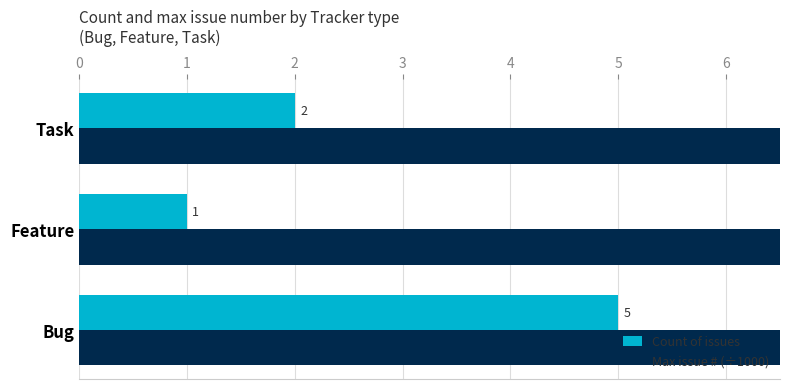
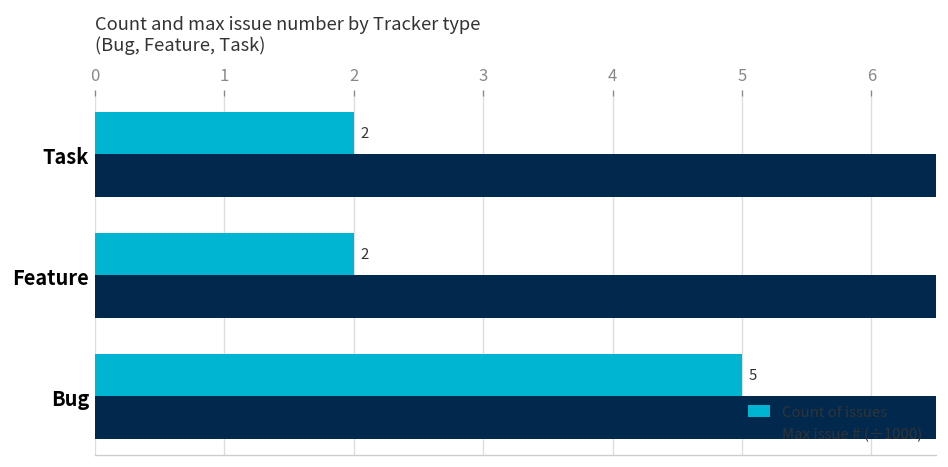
Count of issues, Feature: 1 -> 2
